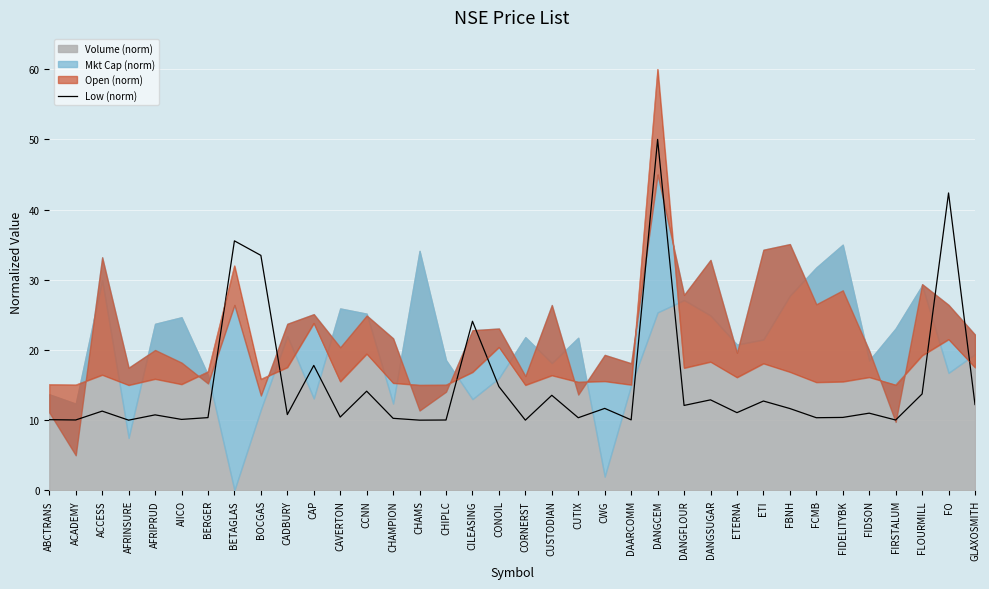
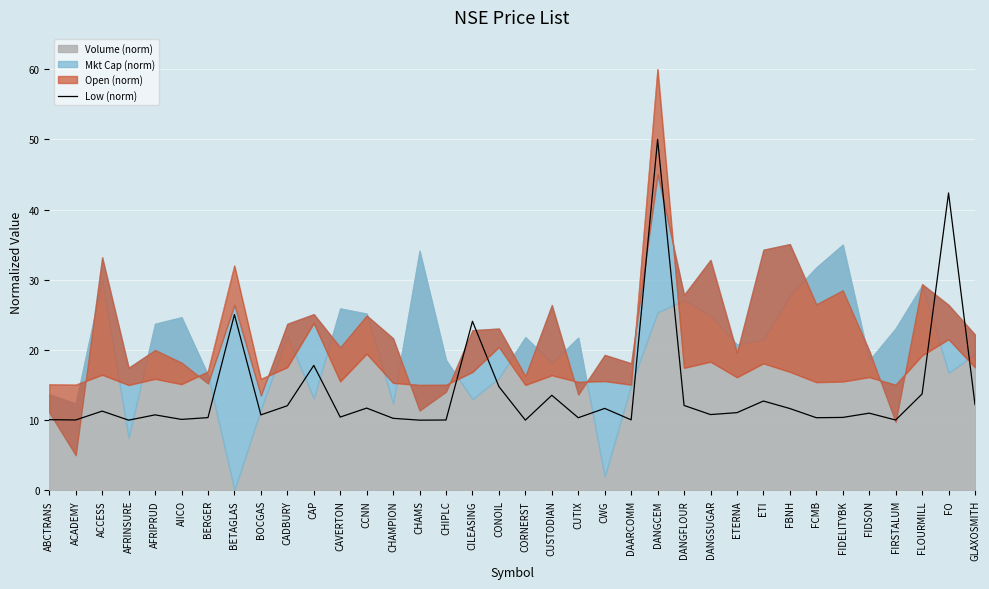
Low (norm), BETAGLAS: 36 -> 25
Low (norm), BOCGAS: 33 -> 11
Low (norm), CADBURY: 11 -> 12
Low (norm), CCNN: 14 -> 12
Low (norm), DANGSUGAR: 13 -> 11
